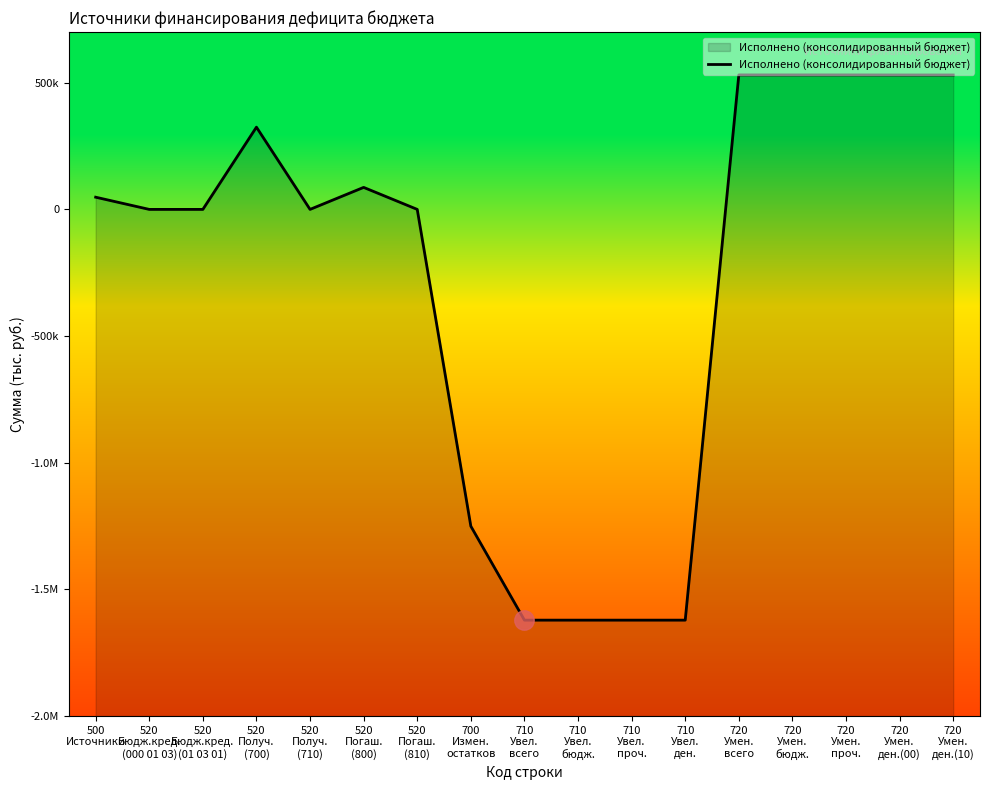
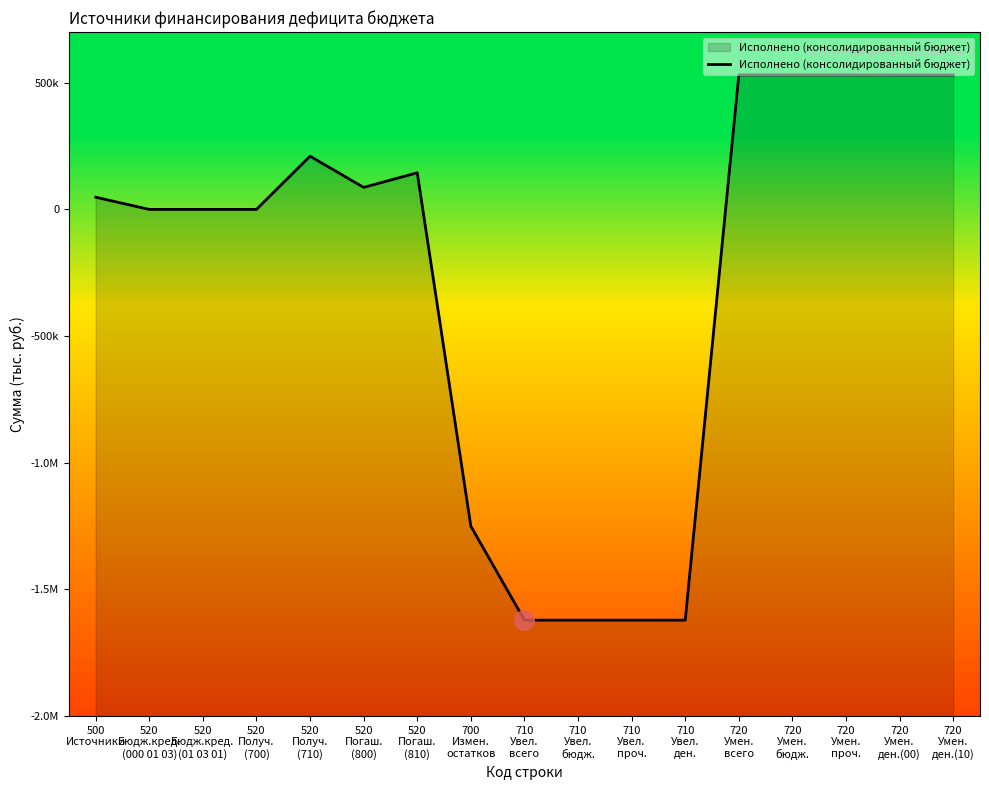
Исполнено (консолидированный бюджет), 520 Получ. (700): 320000 -> 0
Исполнено (консолидированный бюджет), 520 Получ. (710): 0 -> 210000
Исполнено (консолидированный бюджет), 520 Погаш. (810): 0 -> 140000
